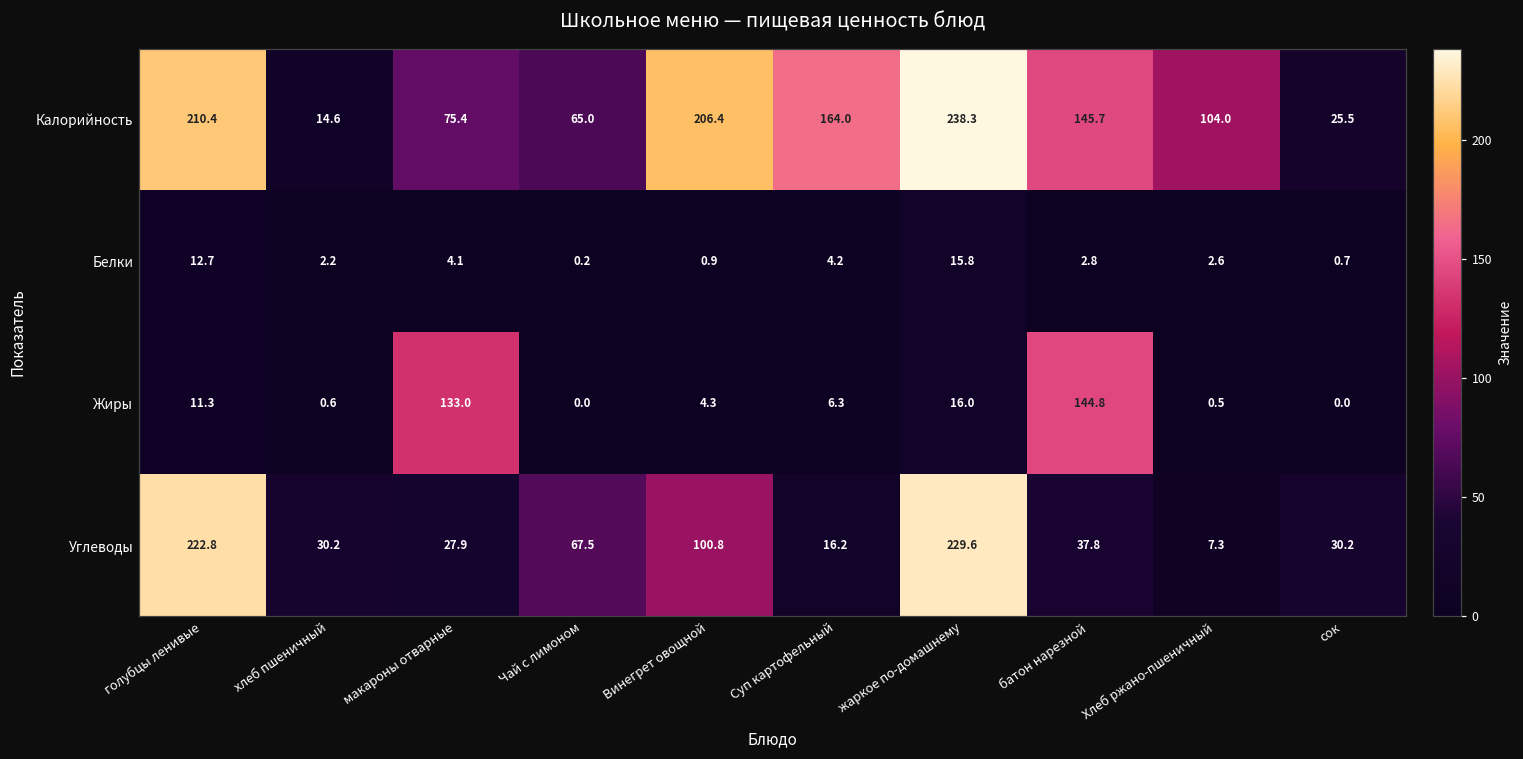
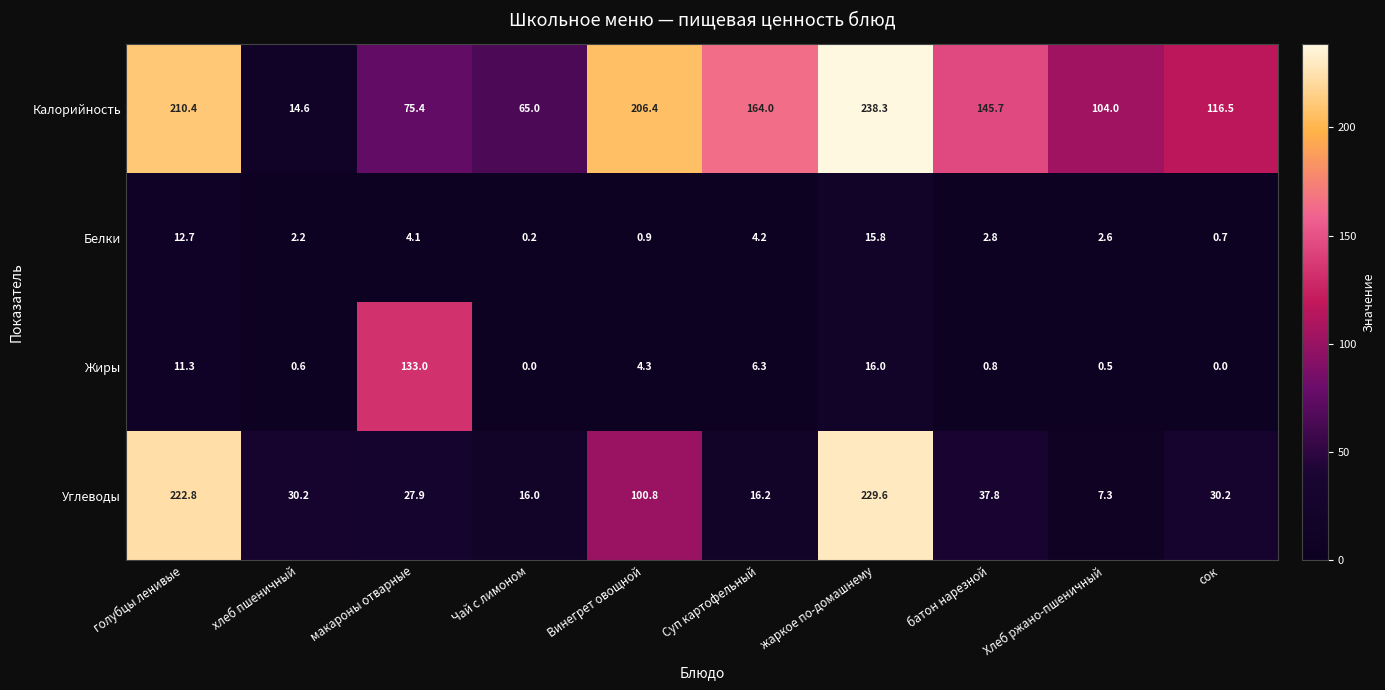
Калорийность, сок: 25.5 -> 116.5
Жиры, батон нарезной: 144.8 -> 0.8
Углеводы, Чай с лимоном: 67.5 -> 16.0
